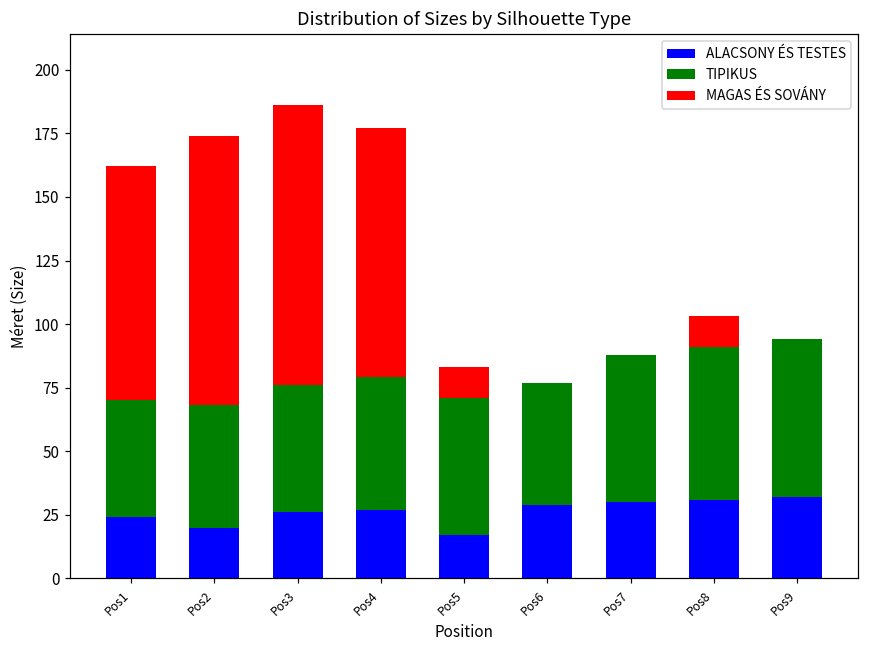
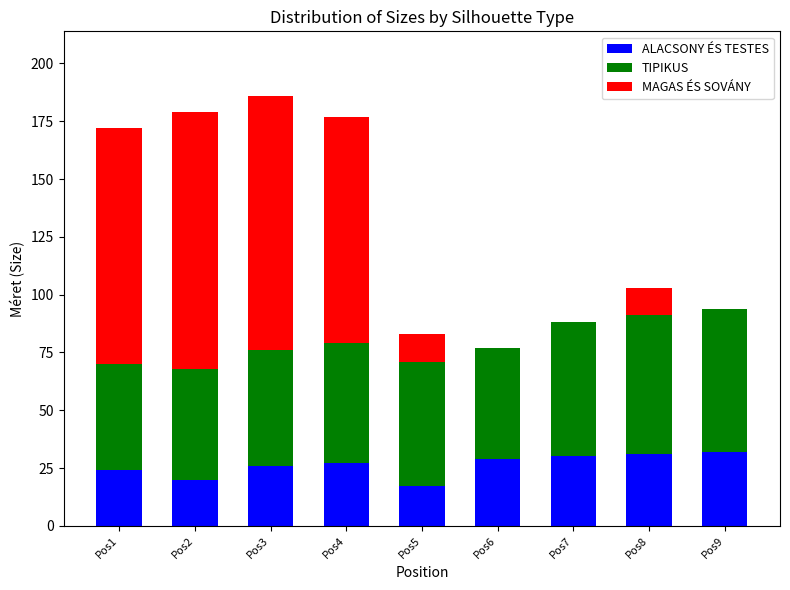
MAGAS ÉS SOVÁNY, Pos1: 92 -> 102
MAGAS ÉS SOVÁNY, Pos2: 106 -> 111
